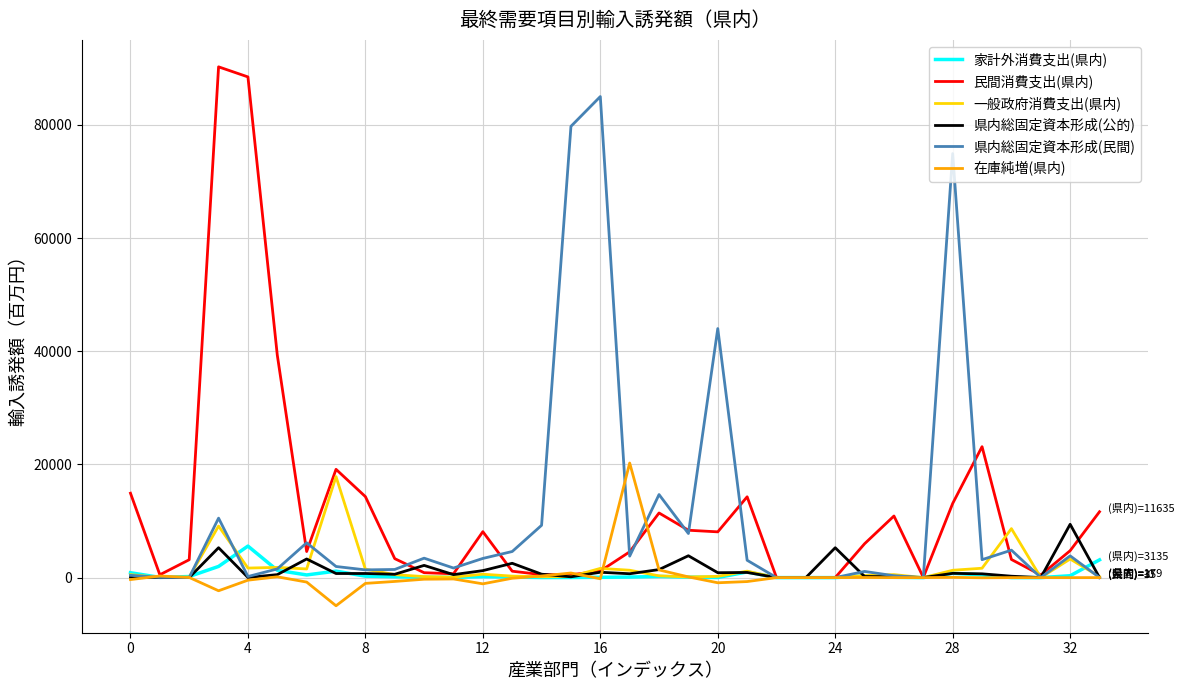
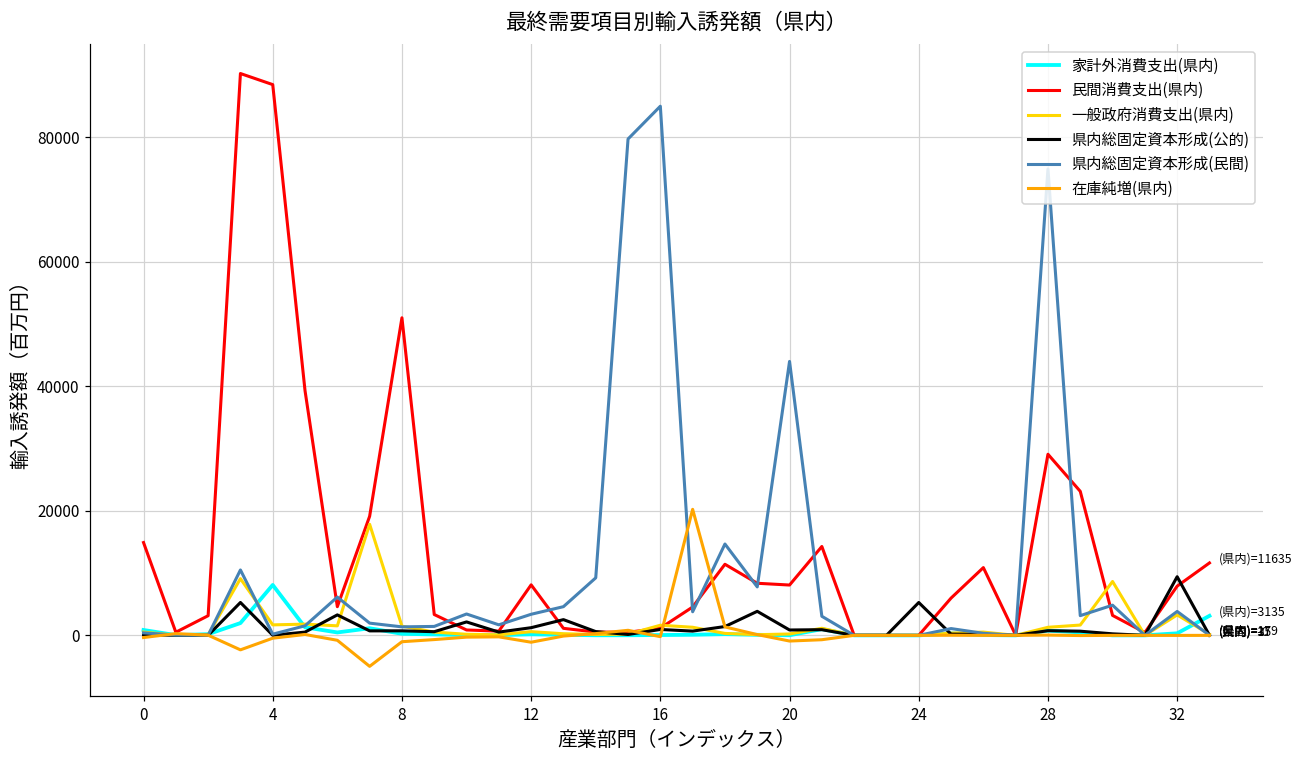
家計外消費支出(県内), 4: 6000 -> 8000
民間消費支出(県内), 8: 14000 -> 51000
民間消費支出(県内), 28: 13000 -> 29000
民間消費支出(県内), 32: 5000 -> 8000
